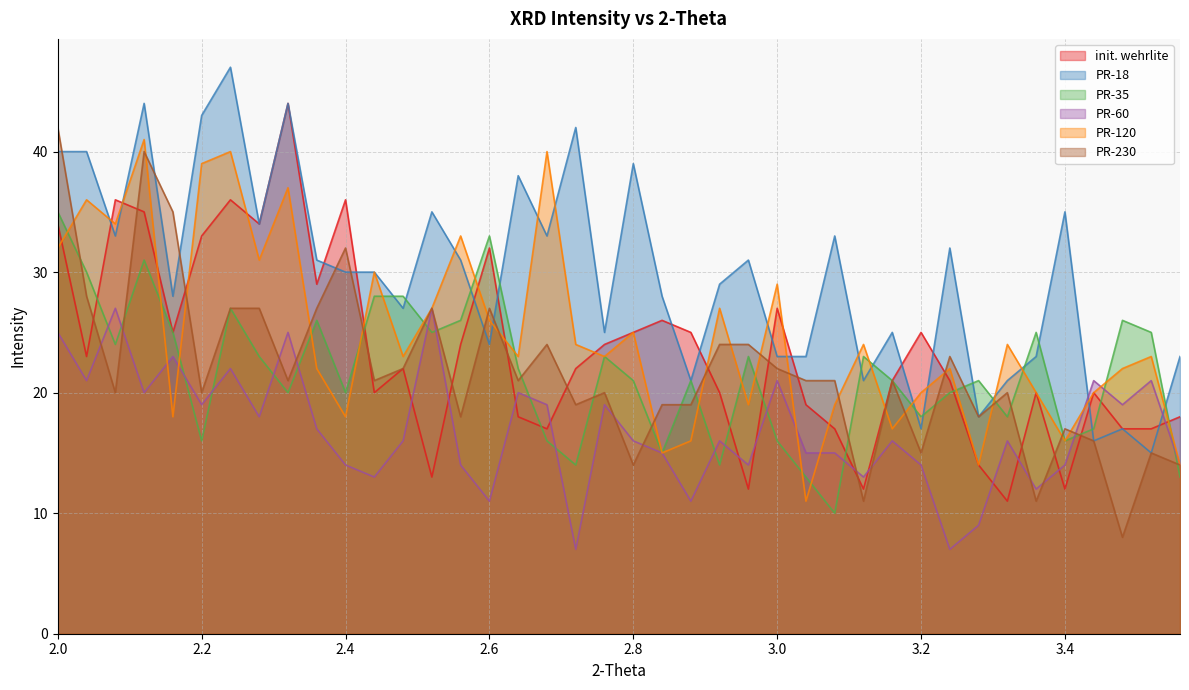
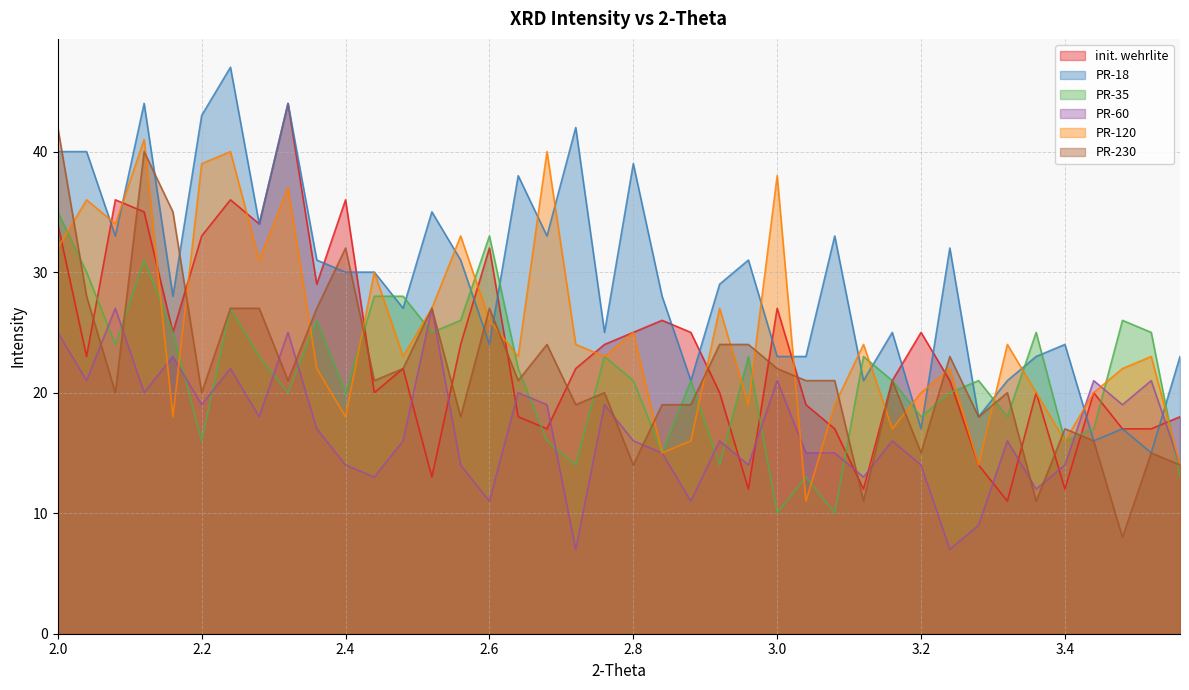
PR-35, 3.0: 16 -> 10
PR-120, 3.0: 29 -> 38
PR-18, 3.4: 35 -> 24
